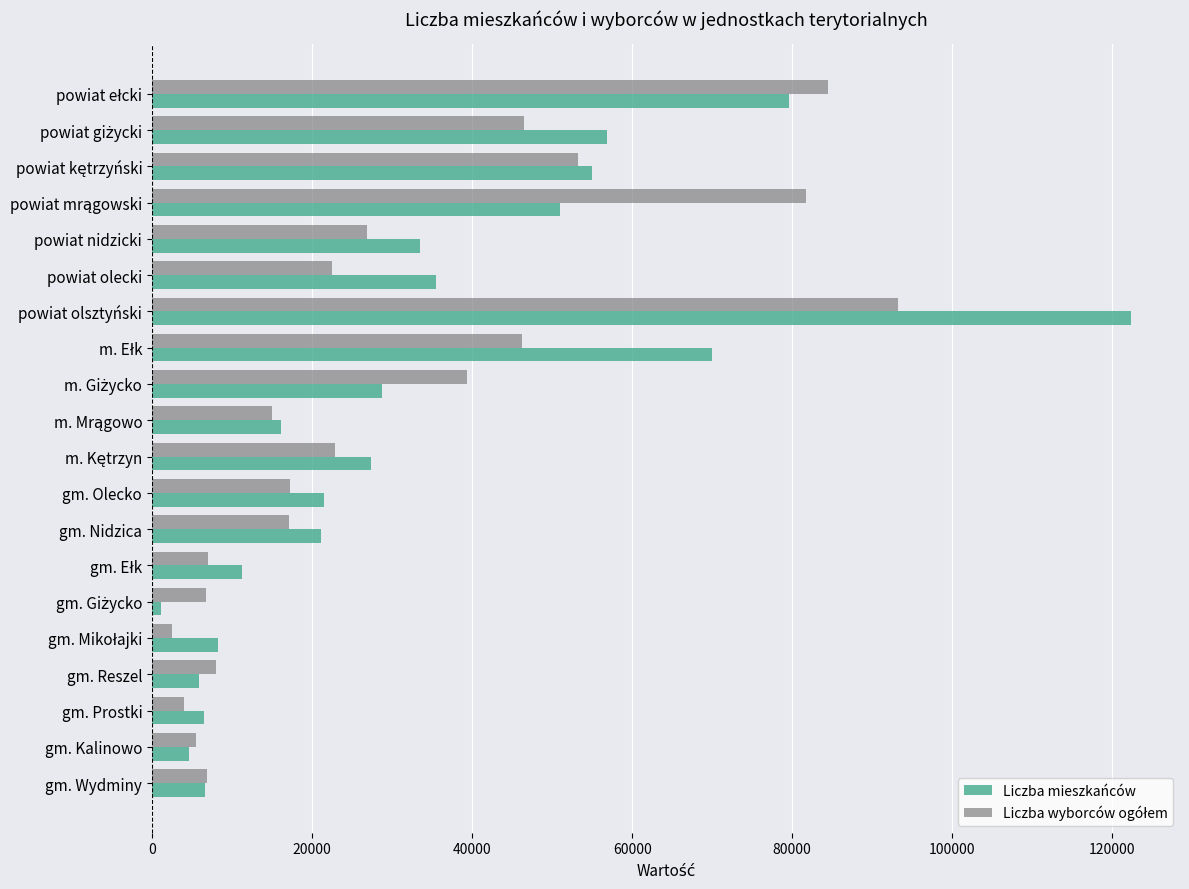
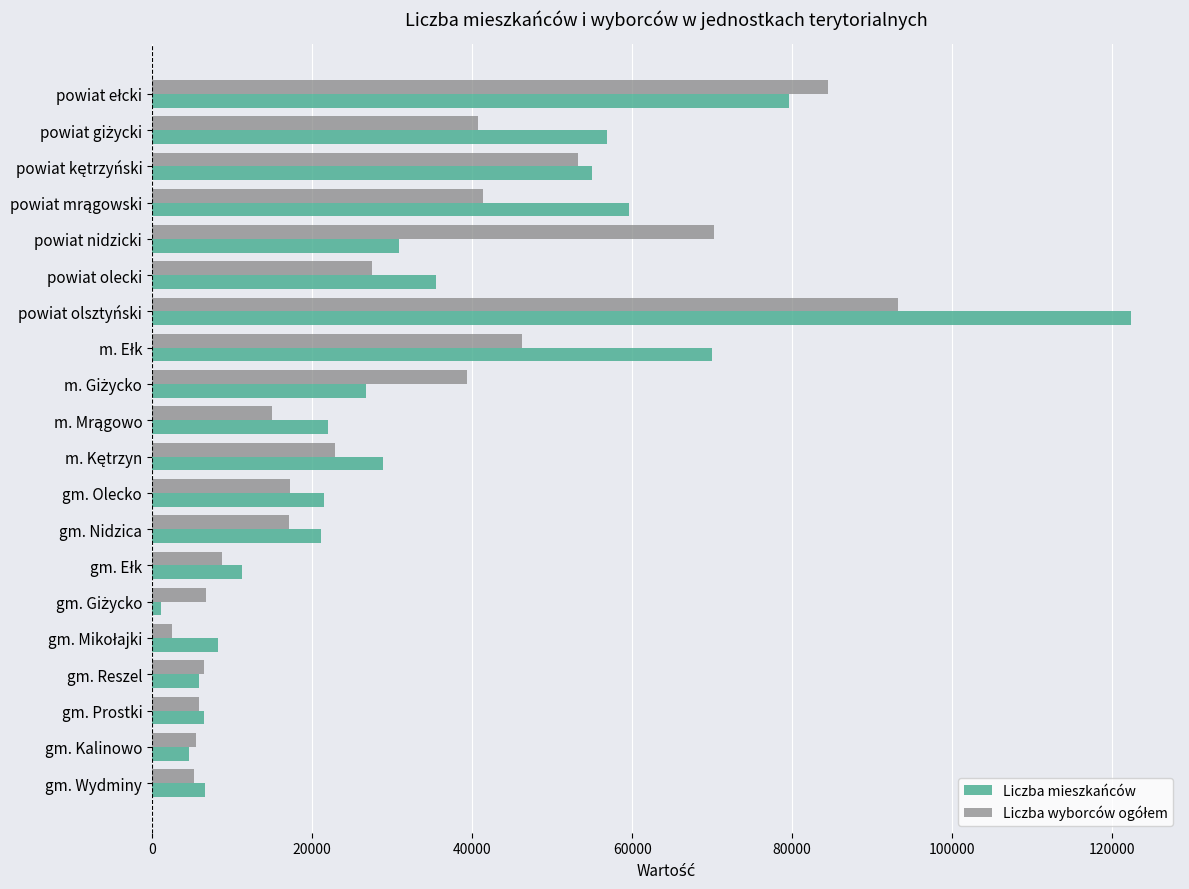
Liczba wyborców ogółem, powiat giżycki: 47000 -> 41000
Liczba wyborców ogółem, powiat mrągowski: 82000 -> 41000
Liczba mieszkańców, powiat mrągowski: 51000 -> 60000
Liczba wyborców ogółem, powiat nidzicki: 27000 -> 70000
Liczba mieszkańców, powiat nidzicki: 34000 -> 31000
Liczba wyborców ogółem, powiat olecki: 23000 -> 27000
Liczba mieszkańców, m. Giżycko: 29000 -> 27000
Liczba mieszkańców, m. Mrągowo: 16000 -> 22000
Liczba mieszkańców, m. Kętrzyn: 27000 -> 29000
Liczba wyborców ogółem, gm. Ełk: 7000 -> 9000
Liczba wyborców ogółem, gm. Reszel: 8000 -> 7000
Liczba wyborców ogółem, gm. Prostki: 4000 -> 6000
Liczba wyborców ogółem, gm. Wydminy: 7000 -> 5000
